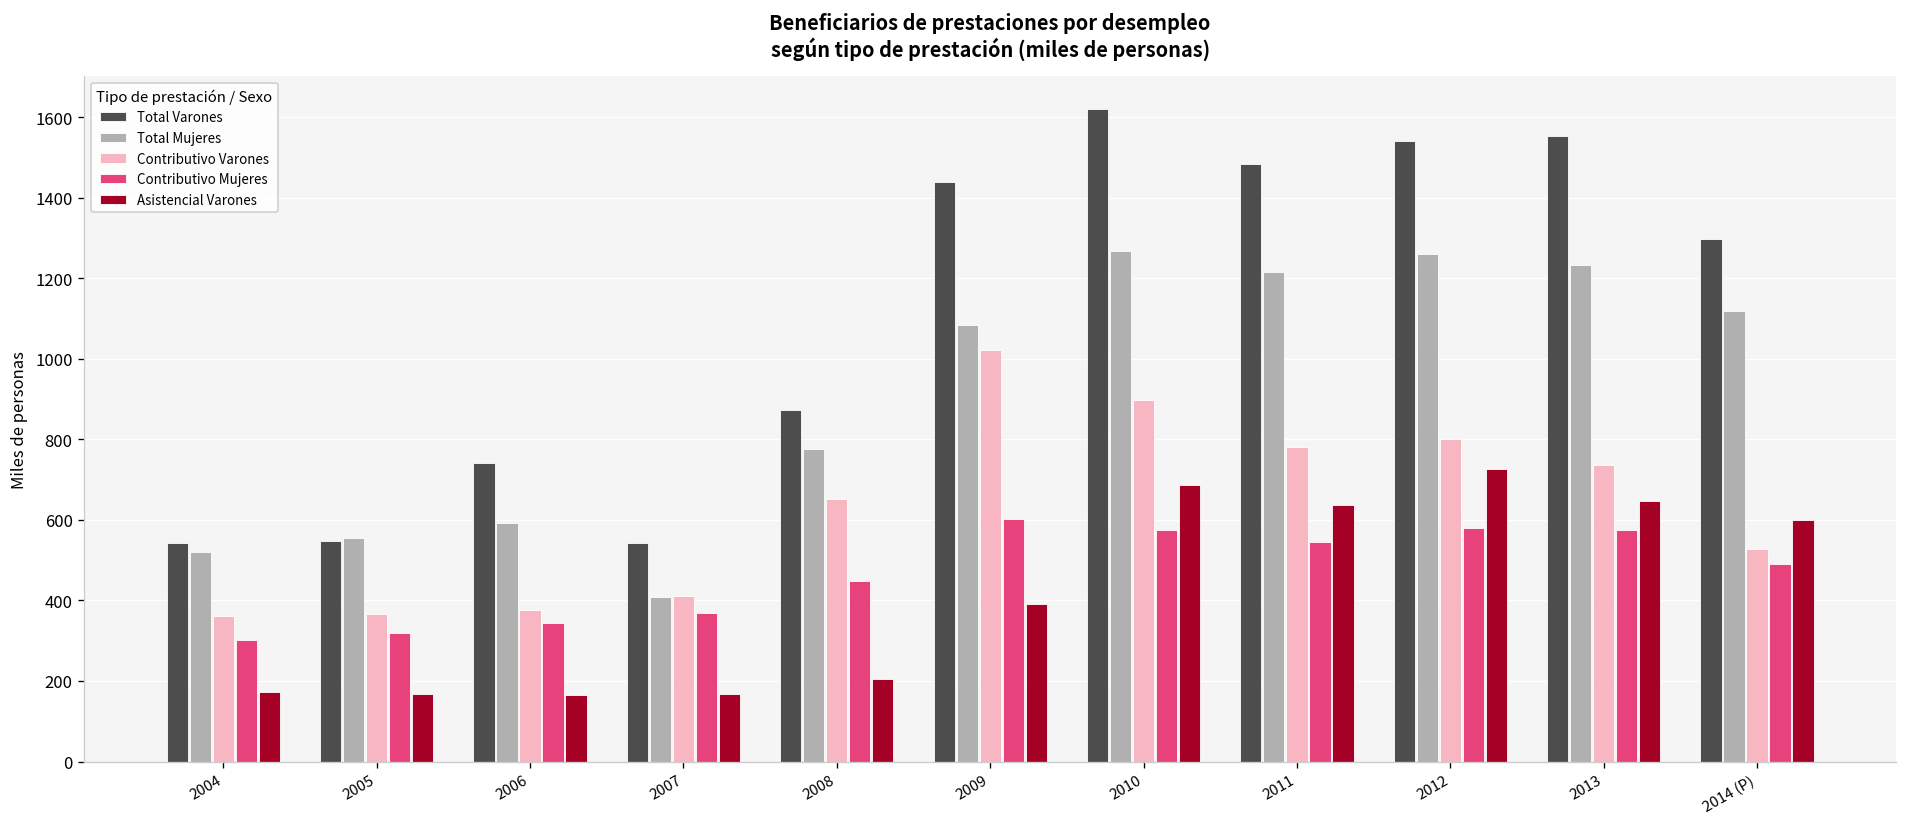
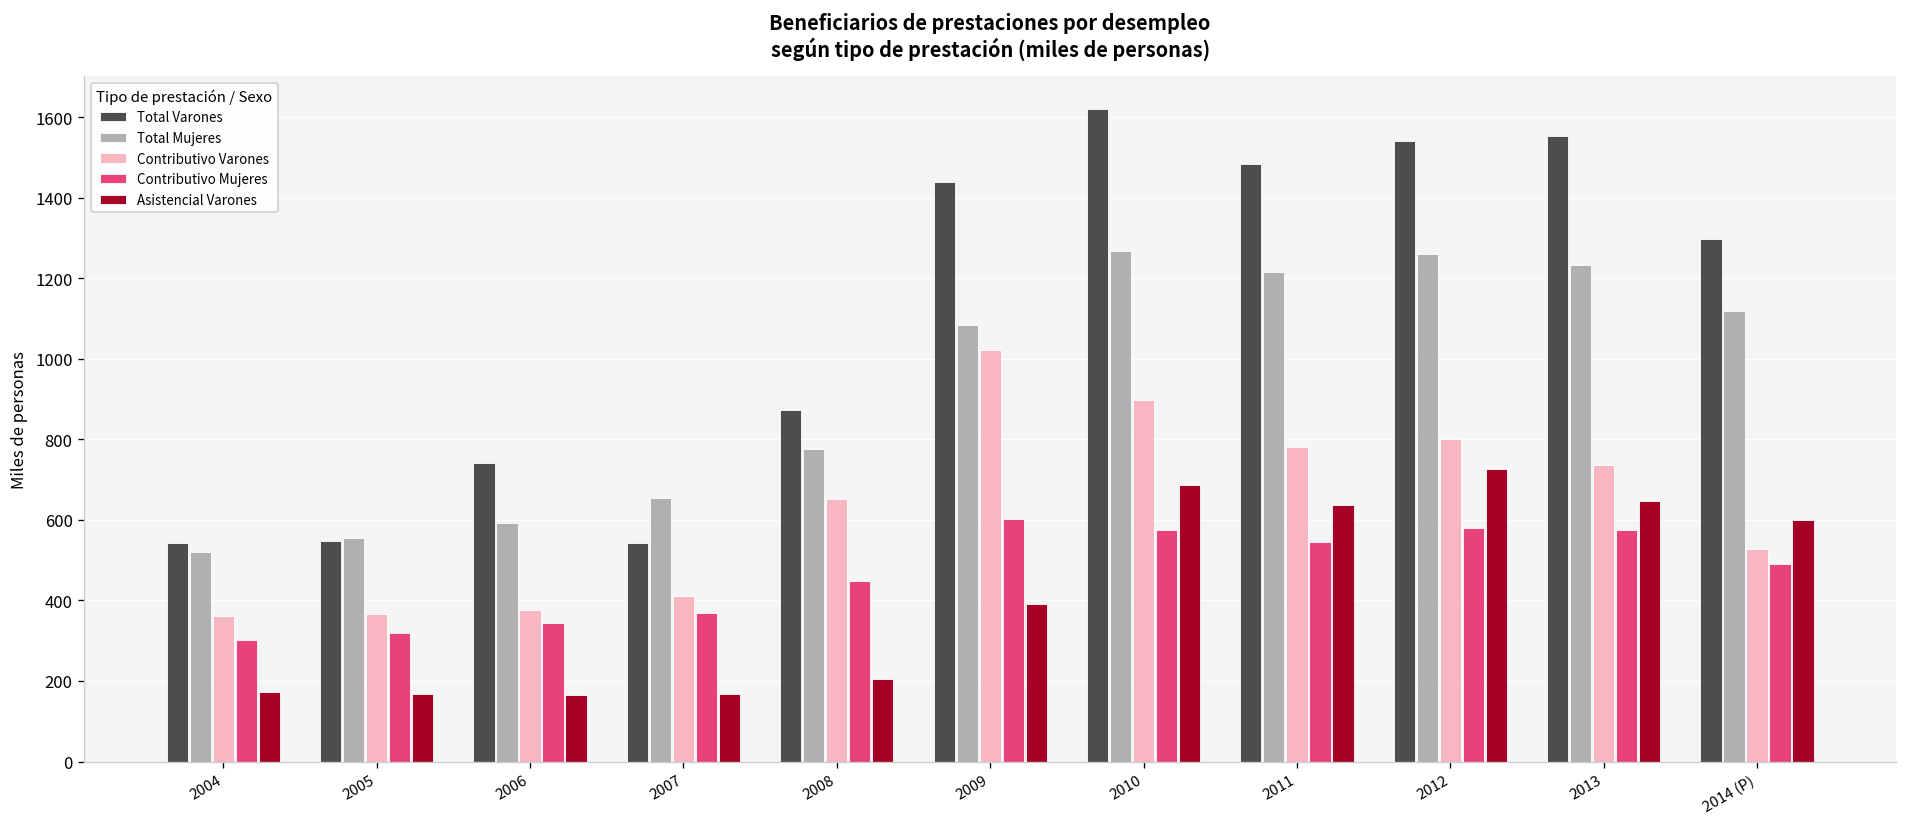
Total Mujeres, 2007: 410 -> 650
